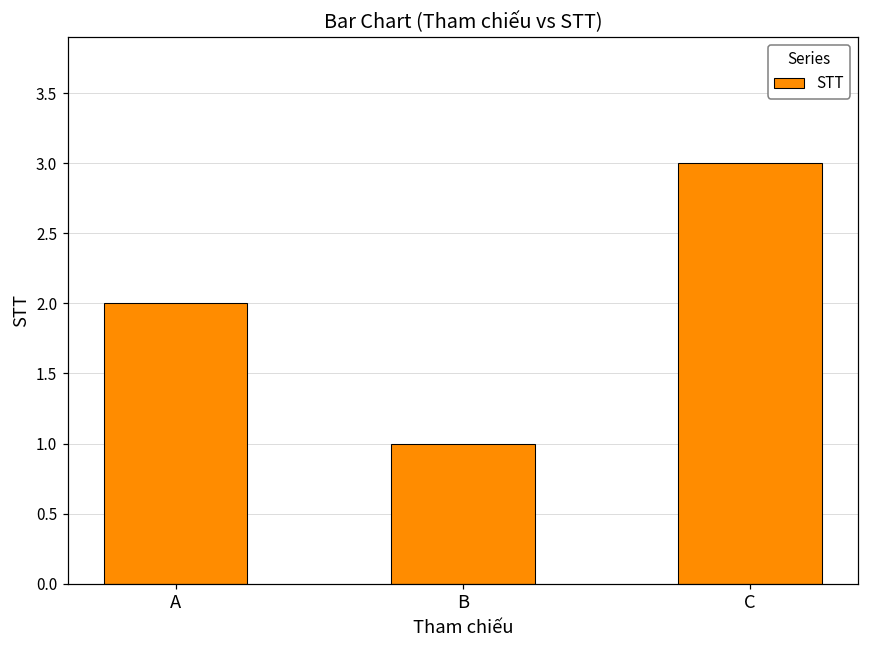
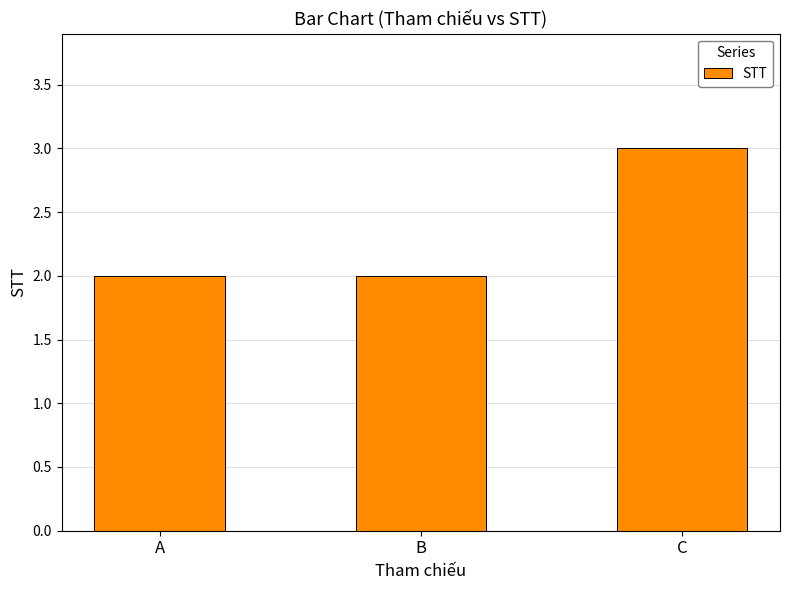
B: 1 -> 2
